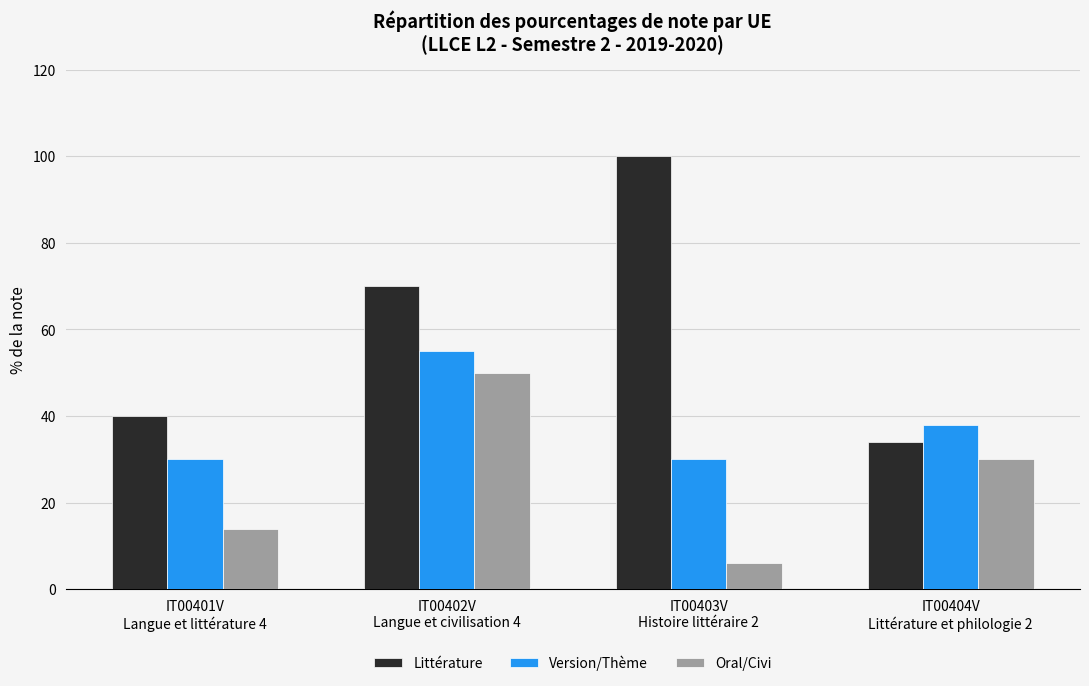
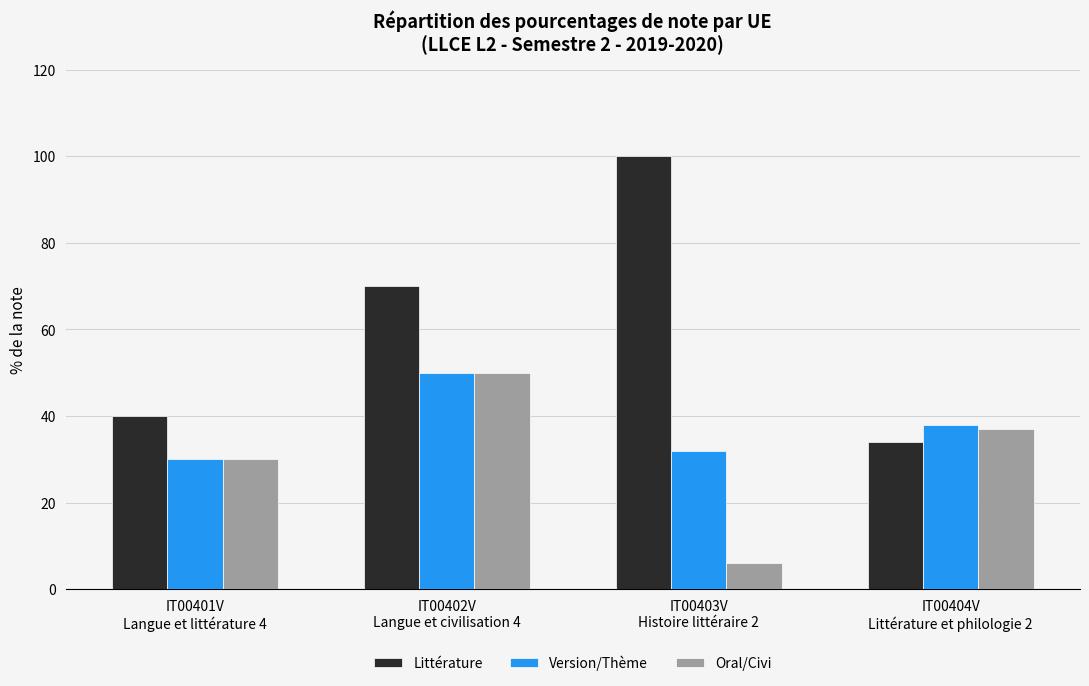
Oral/Civi, IT00401V Langue et littérature 4: 14 -> 30
Version/Thème, IT00402V Langue et civilisation 4: 55 -> 50
Version/Thème, IT00403V Histoire littéraire 2: 30 -> 32
Oral/Civi, IT00404V Littérature et philologie 2: 30 -> 37
